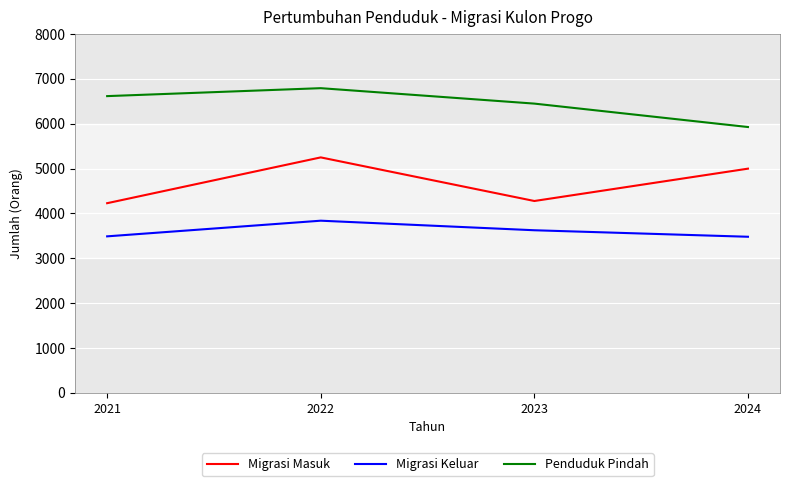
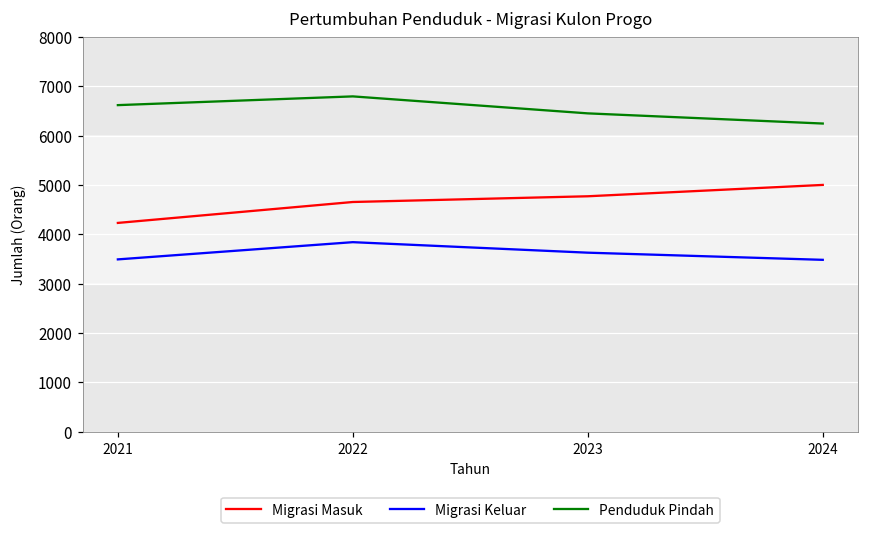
Migrasi Masuk, 2022: 5300 -> 4700
Migrasi Masuk, 2023: 4300 -> 4800
Penduduk Pindah, 2024: 5900 -> 6200
